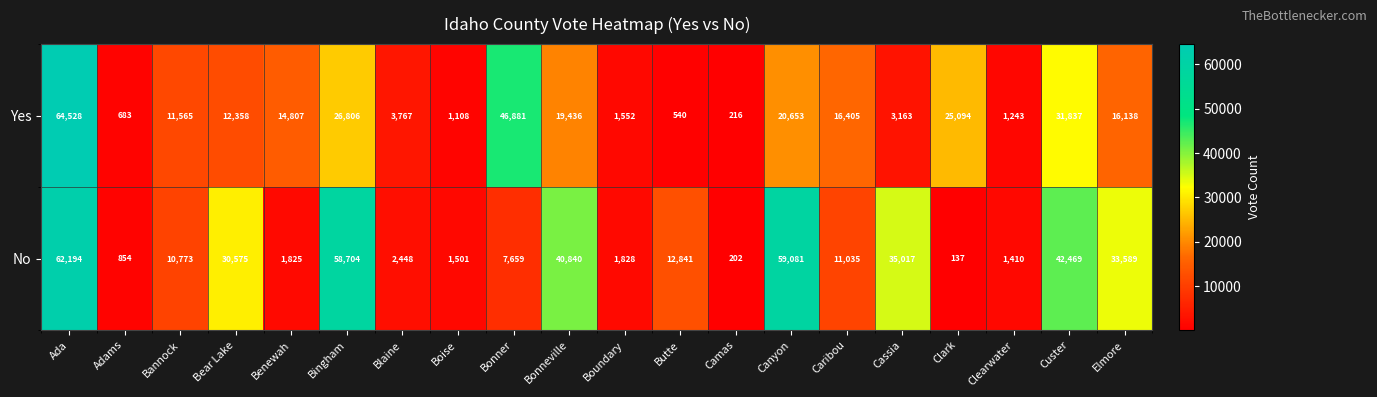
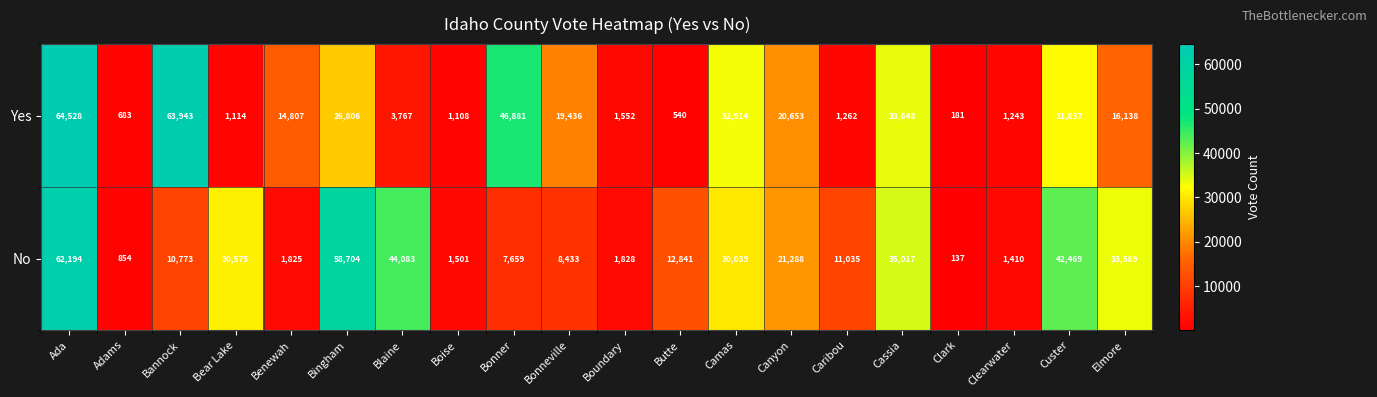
Yes, Bannock: 11,565 -> 63,943
Yes, Bear Lake: 12,358 -> 1,114
Yes, Camas: 216 -> 32,914
Yes, Caribou: 16,405 -> 1,262
Yes, Cassia: 3,163 -> 33,648
Yes, Clark: 25,094 -> 181
No, Blaine: 2,448 -> 44,083
No, Bonneville: 40,840 -> 8,433
No, Camas: 202 -> 30,039
No, Canyon: 59,081 -> 21,288
